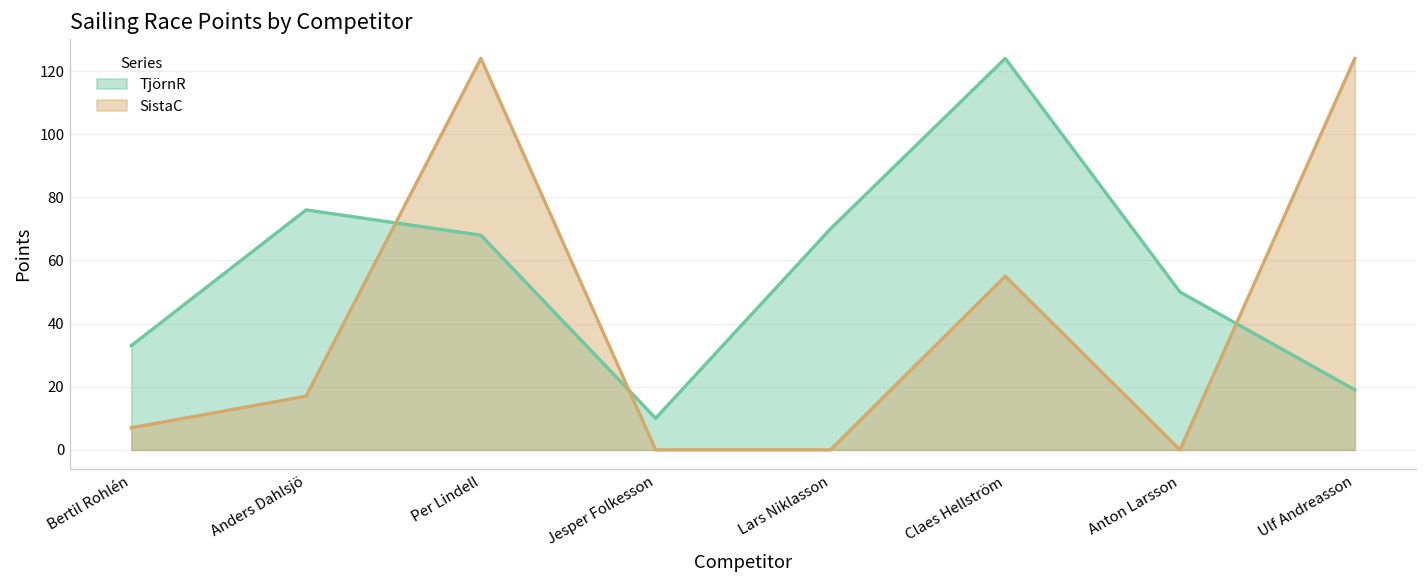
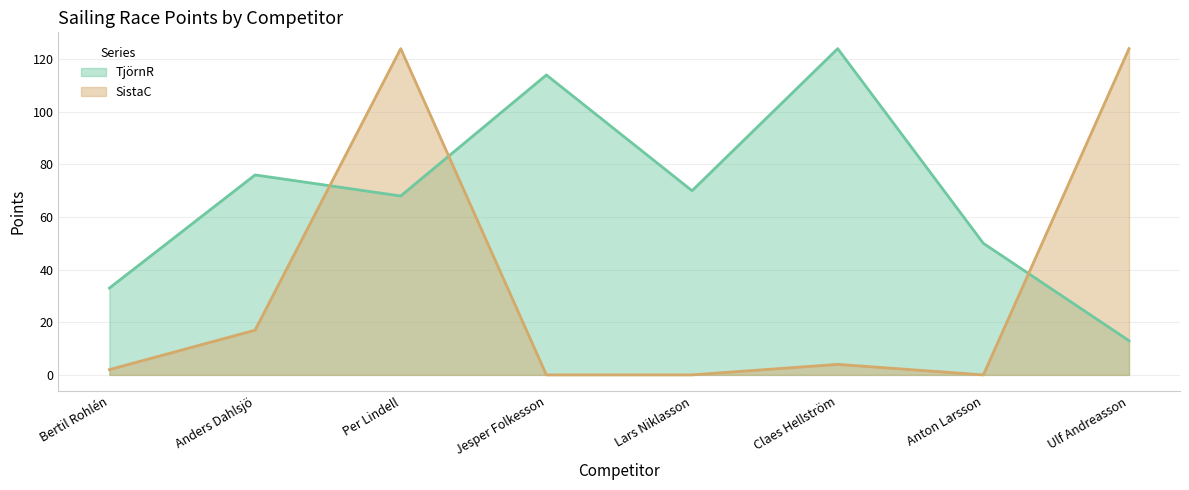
SistaC, Bertil Rohlén: 7 -> 2
TjörnR, Jesper Folkesson: 10 -> 114
SistaC, Claes Hellström: 55 -> 4
TjörnR, Ulf Andreasson: 19 -> 13
